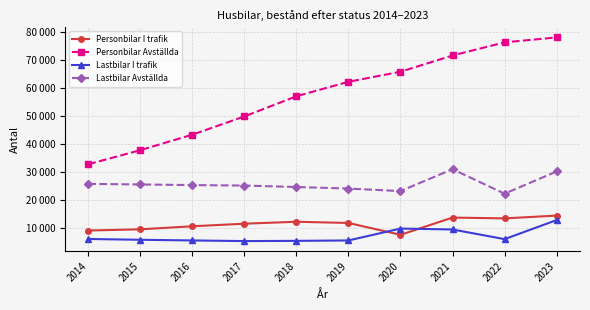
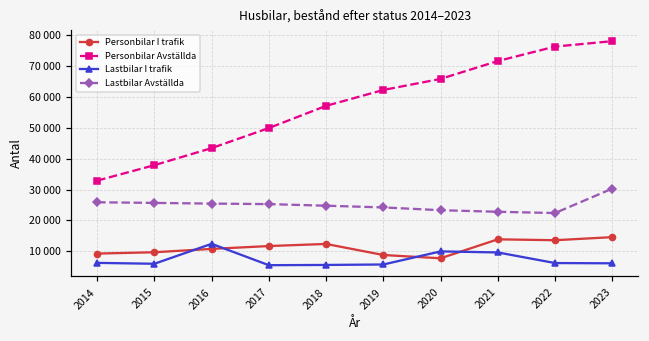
Lastbilar I trafik, 2016: 6000 -> 12000
Personbilar I trafik, 2019: 12000 -> 9000
Lastbilar Avställda, 2021: 31000 -> 23000
Lastbilar I trafik, 2023: 13000 -> 6000
